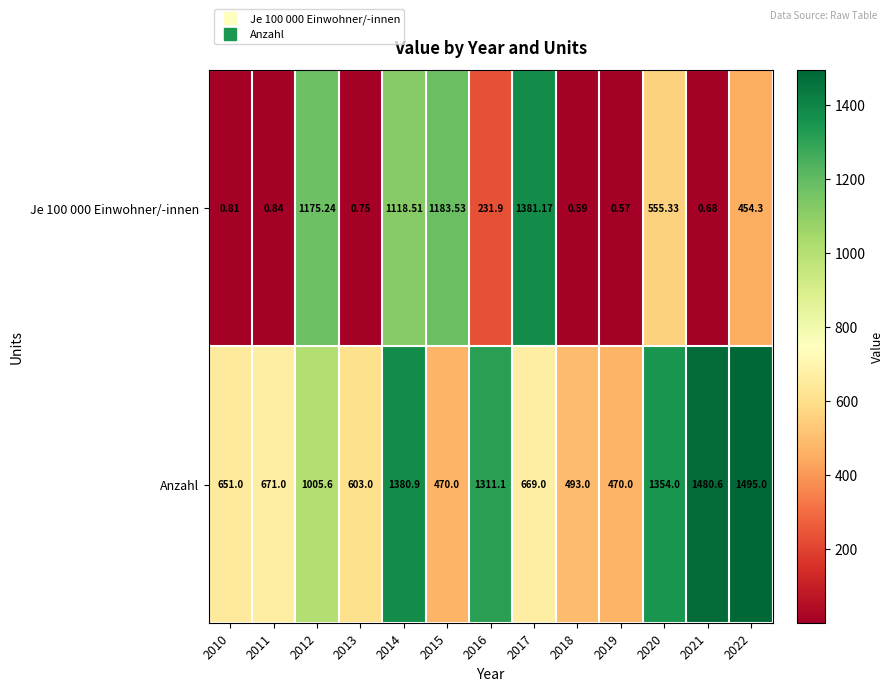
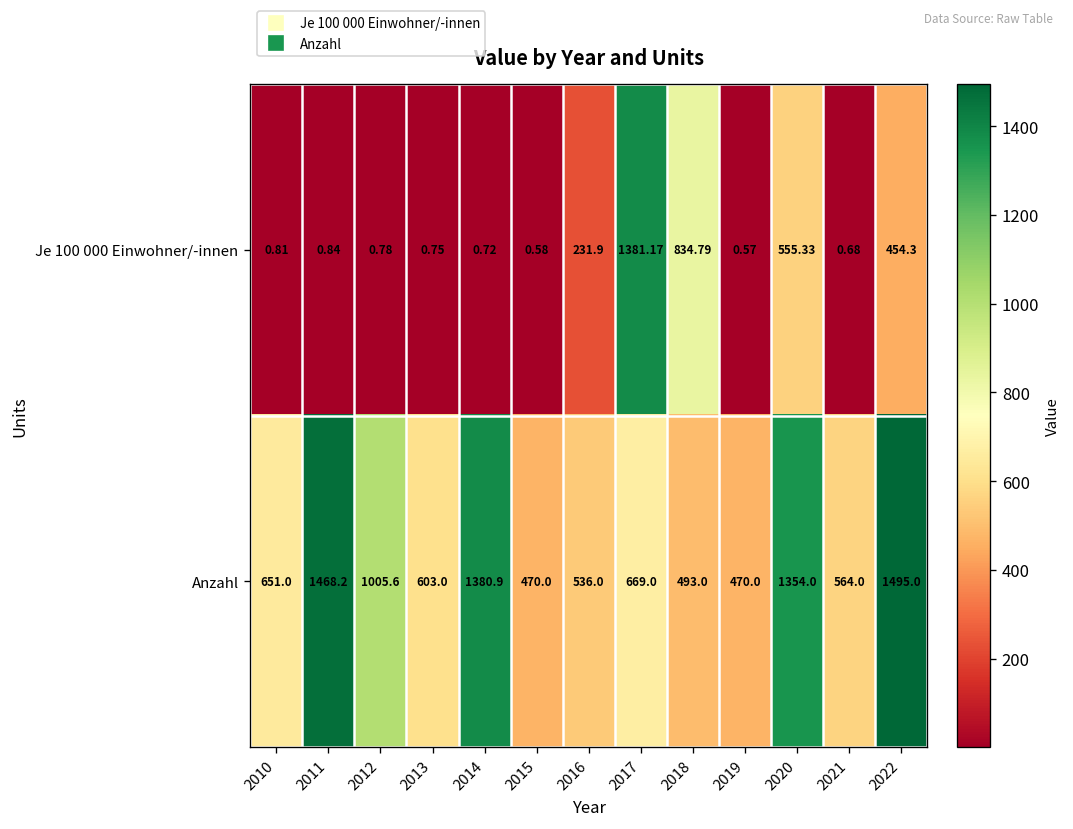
Je 100 000 Einwohner/-innen, 2012: 1175.24 -> 0.78
Je 100 000 Einwohner/-innen, 2014: 1118.51 -> 0.72
Je 100 000 Einwohner/-innen, 2015: 1183.53 -> 0.58
Je 100 000 Einwohner/-innen, 2018: 0.59 -> 834.79
Anzahl, 2011: 671.0 -> 1468.2
Anzahl, 2016: 1311.1 -> 536.0
Anzahl, 2021: 1480.6 -> 564.0
